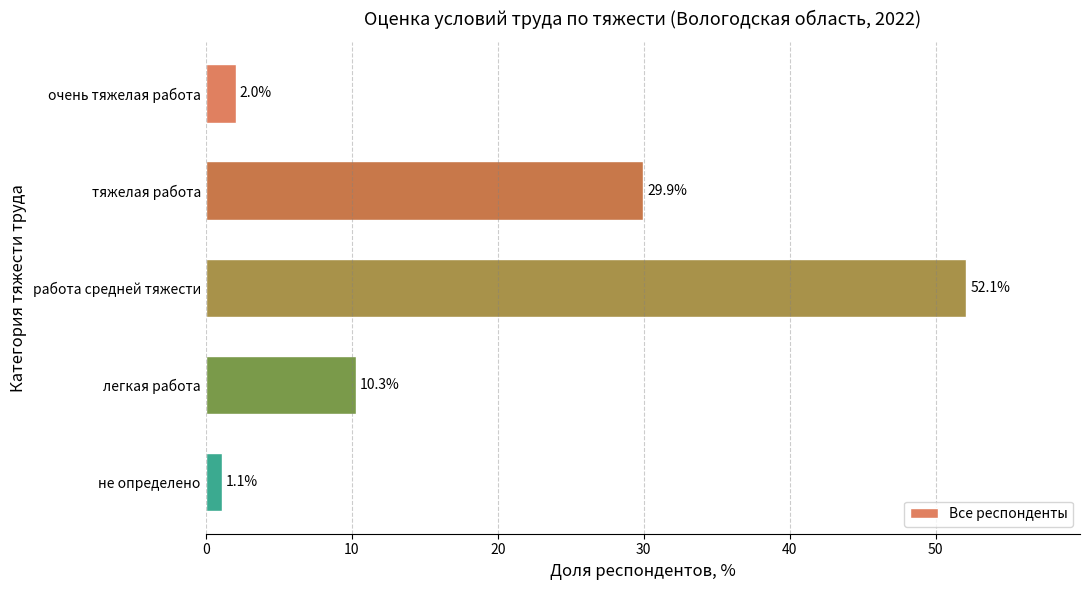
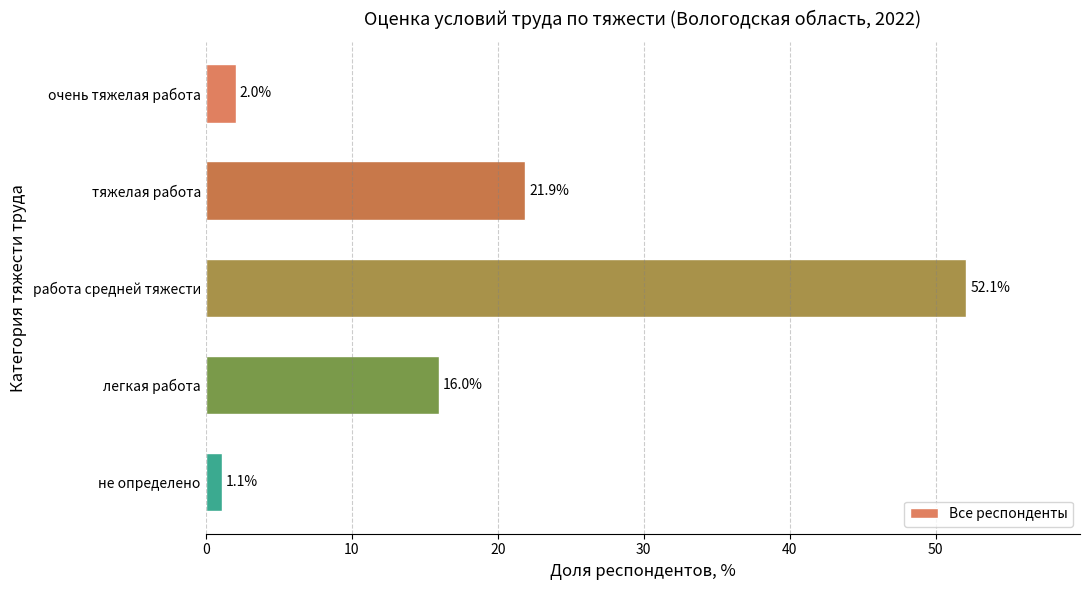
тяжелая работа: 29.9% -> 21.9%
легкая работа: 10.3% -> 16.0%
